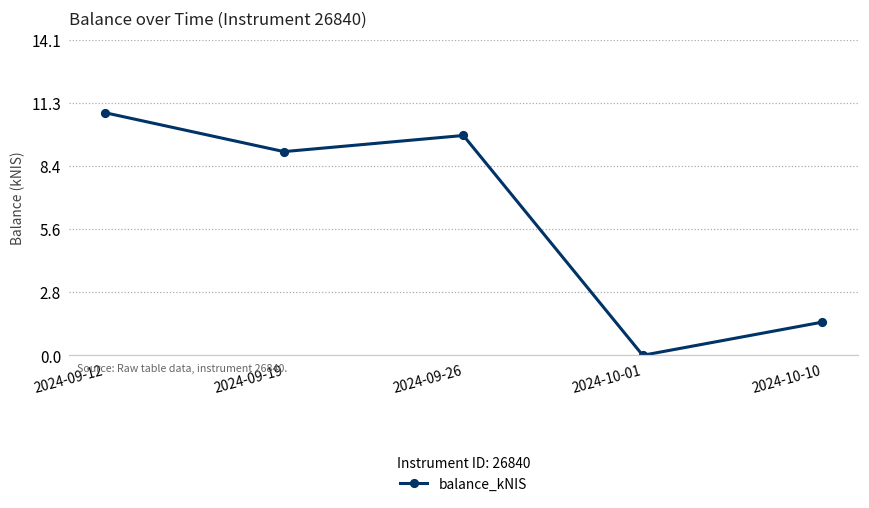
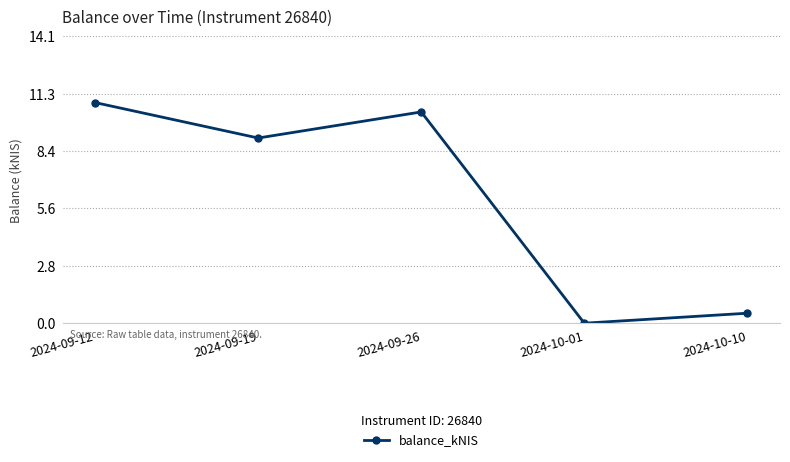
2024-09-26: 9.8 -> 10.4
2024-10-10: 1.5 -> 0.5
